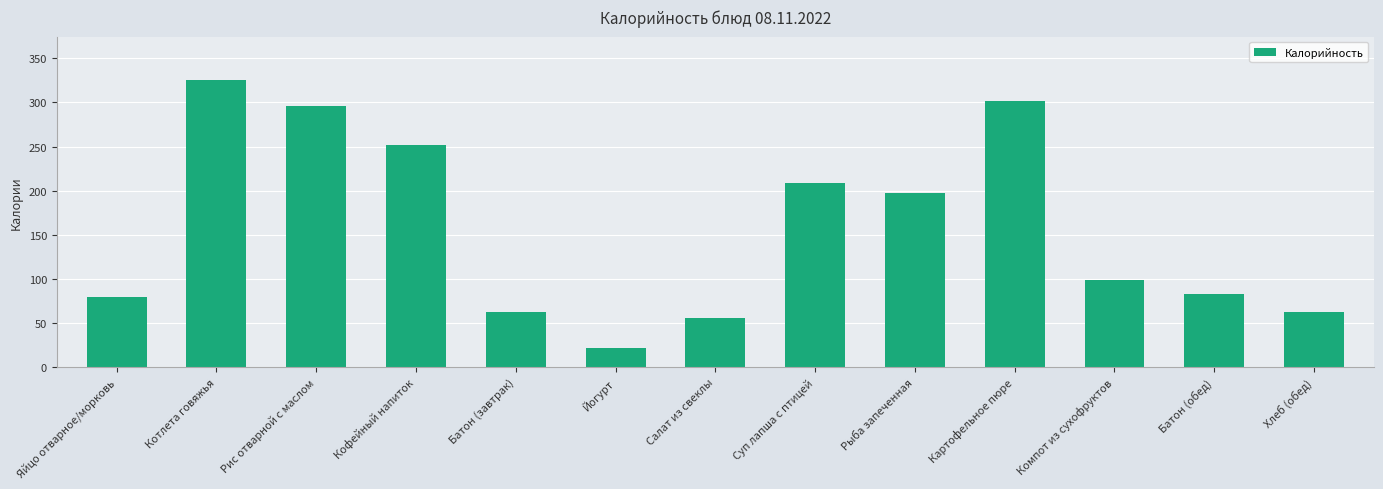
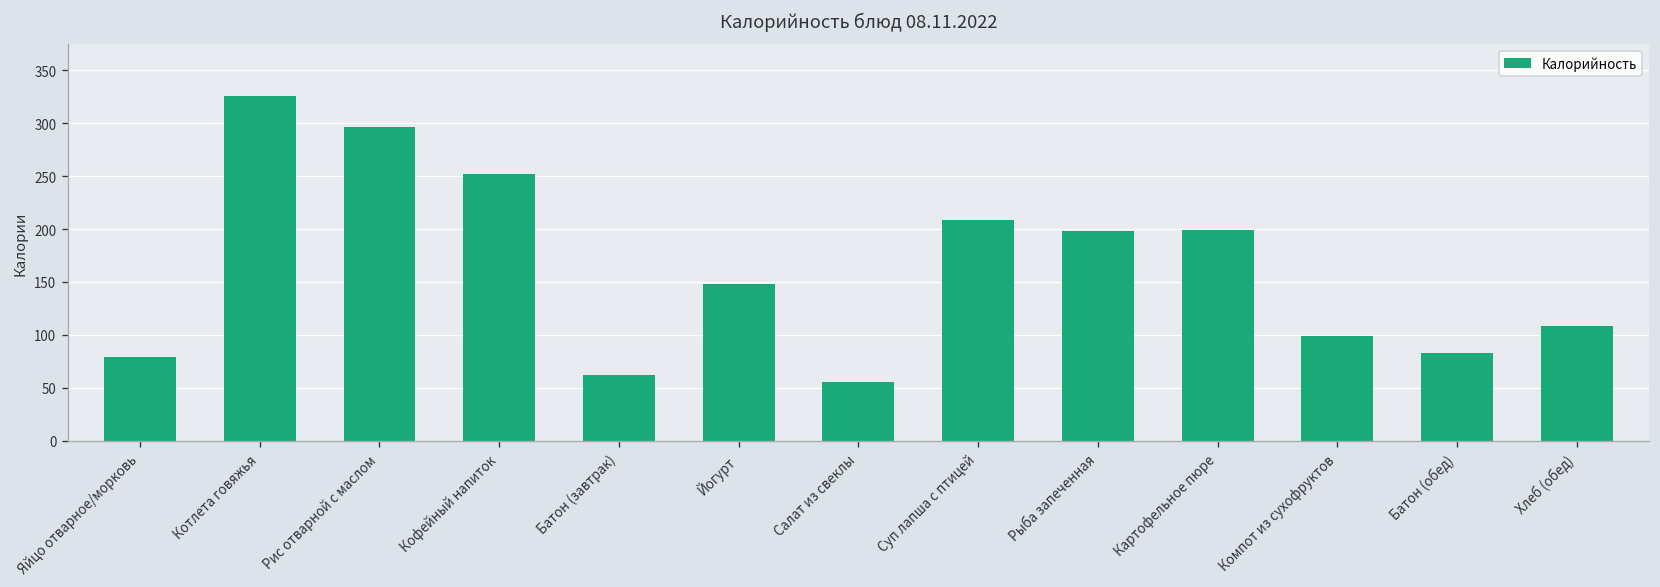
Йогурт: 20 -> 150
Картофельное пюре: 300 -> 200
Хлеб (обед): 60 -> 110
